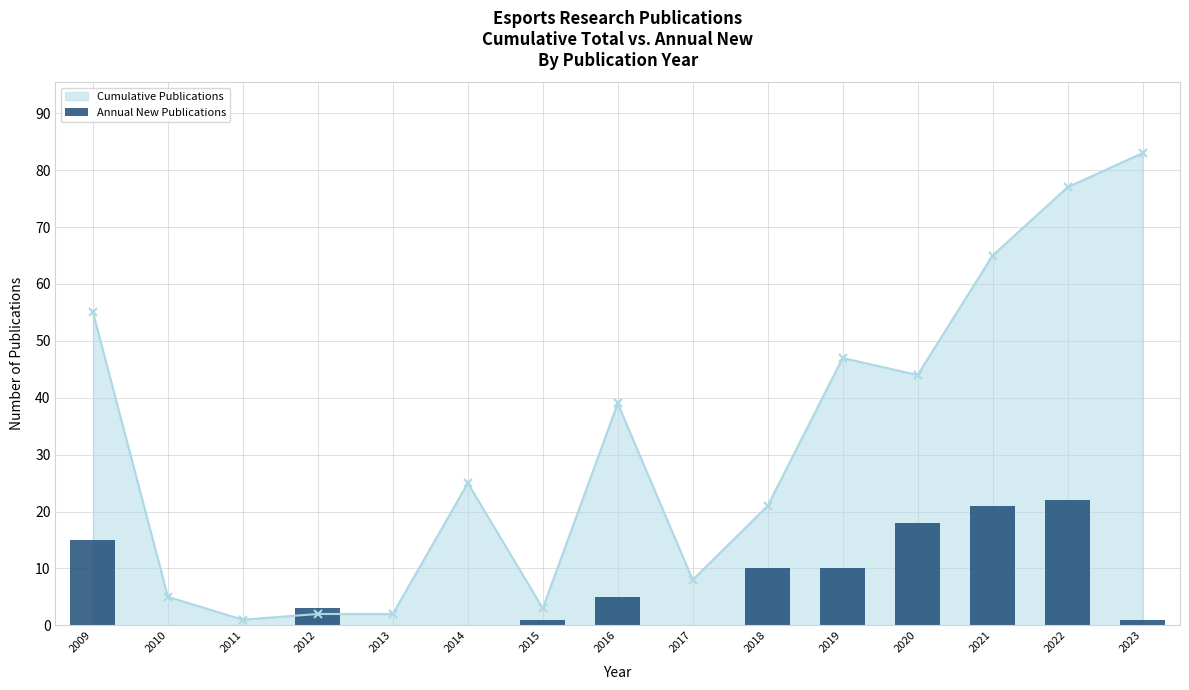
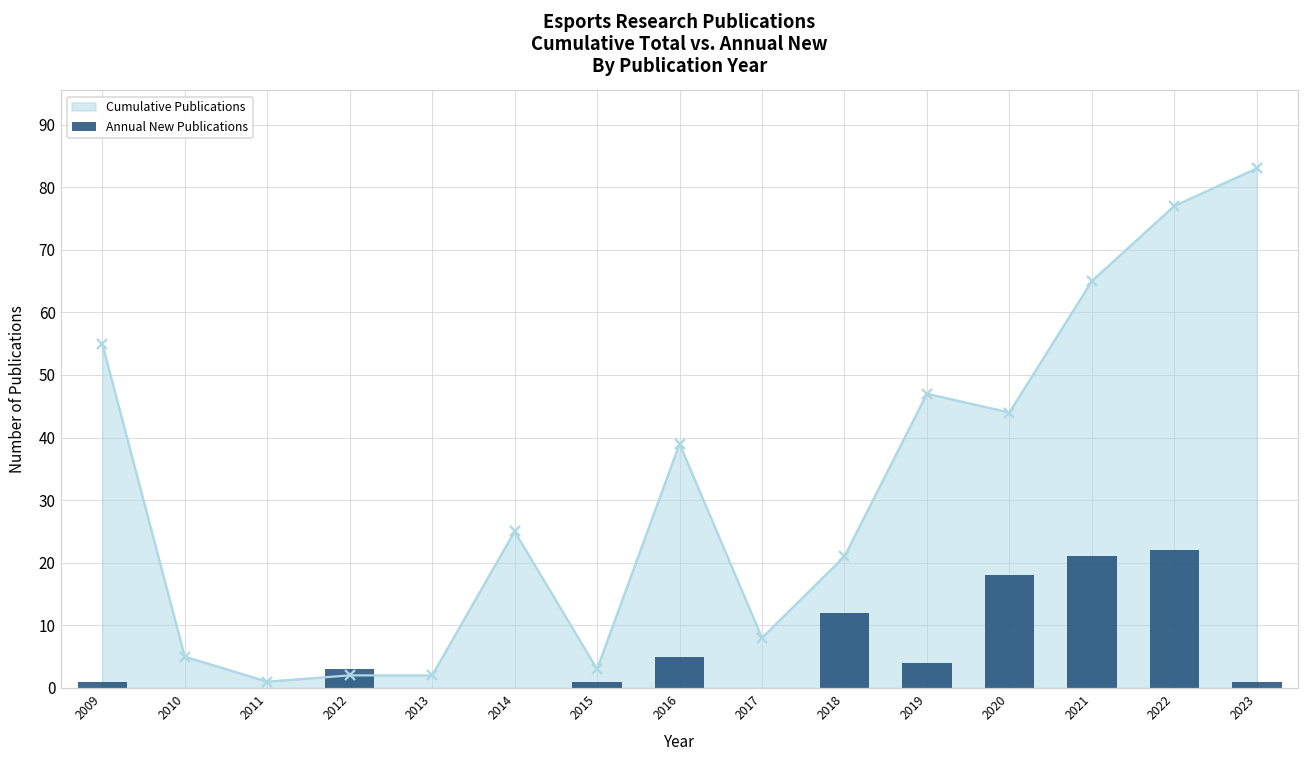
Annual New Publications, 2009: 15 -> 1
Annual New Publications, 2018: 10 -> 12
Annual New Publications, 2019: 10 -> 4
